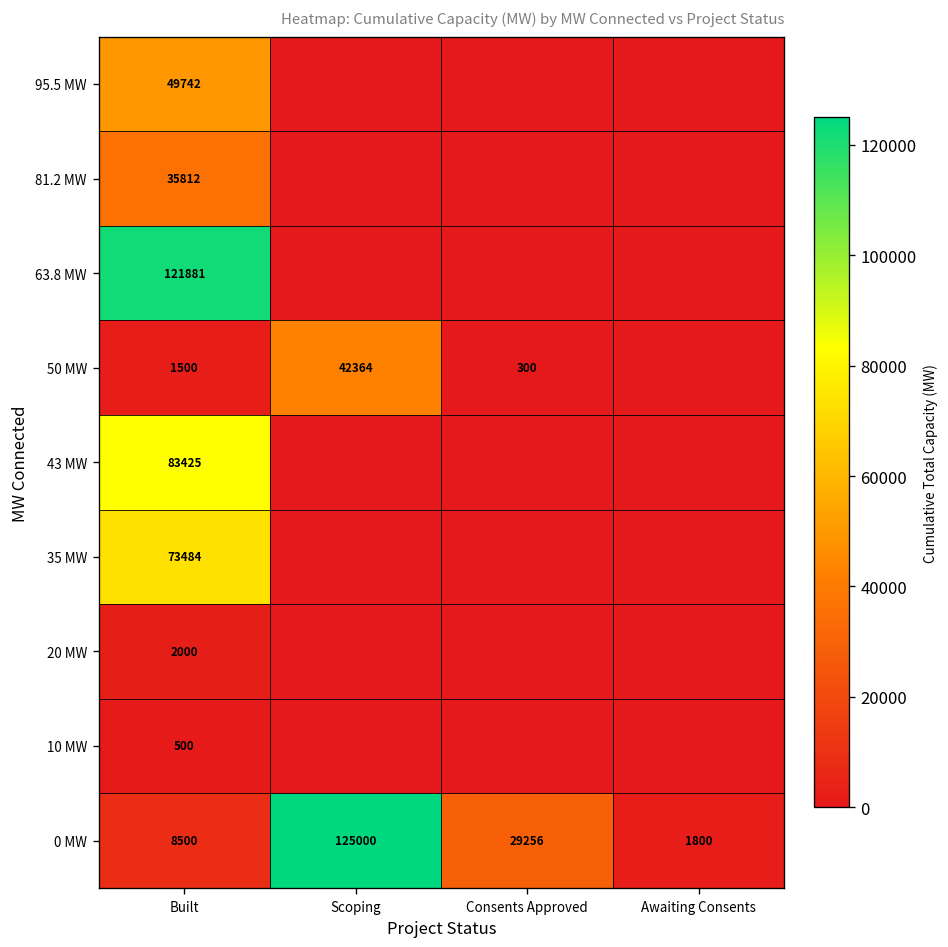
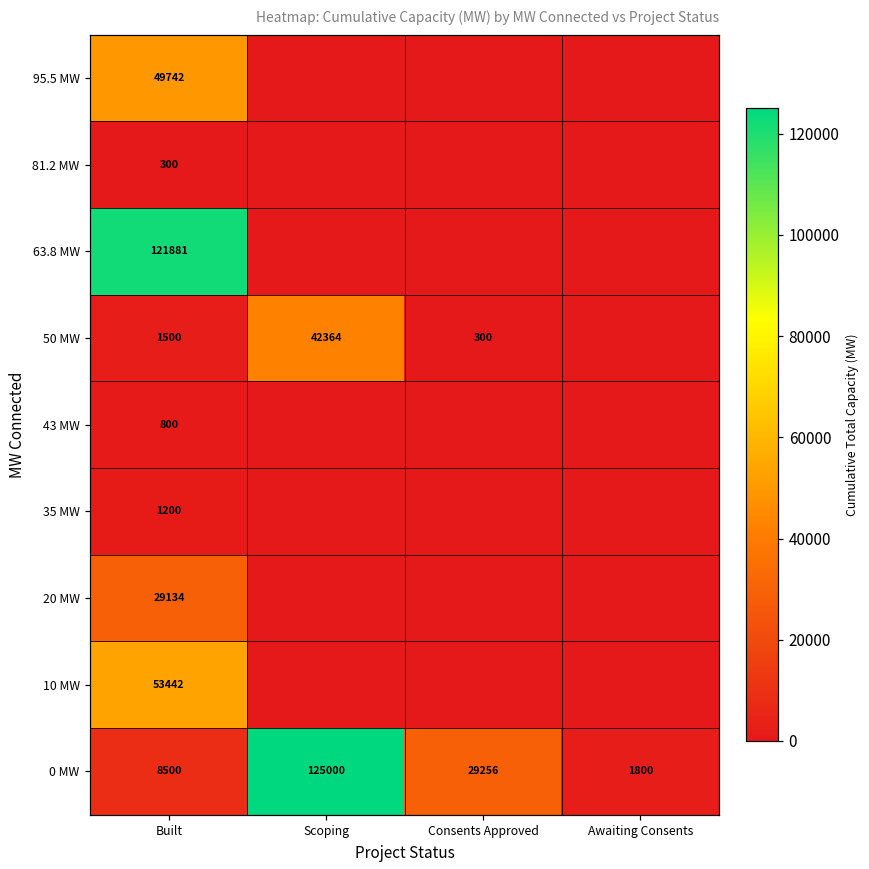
81.2 MW, Built: 35812 -> 300
43 MW, Built: 83425 -> 800
35 MW, Built: 73484 -> 1200
20 MW, Built: 2000 -> 29134
10 MW, Built: 500 -> 53442
